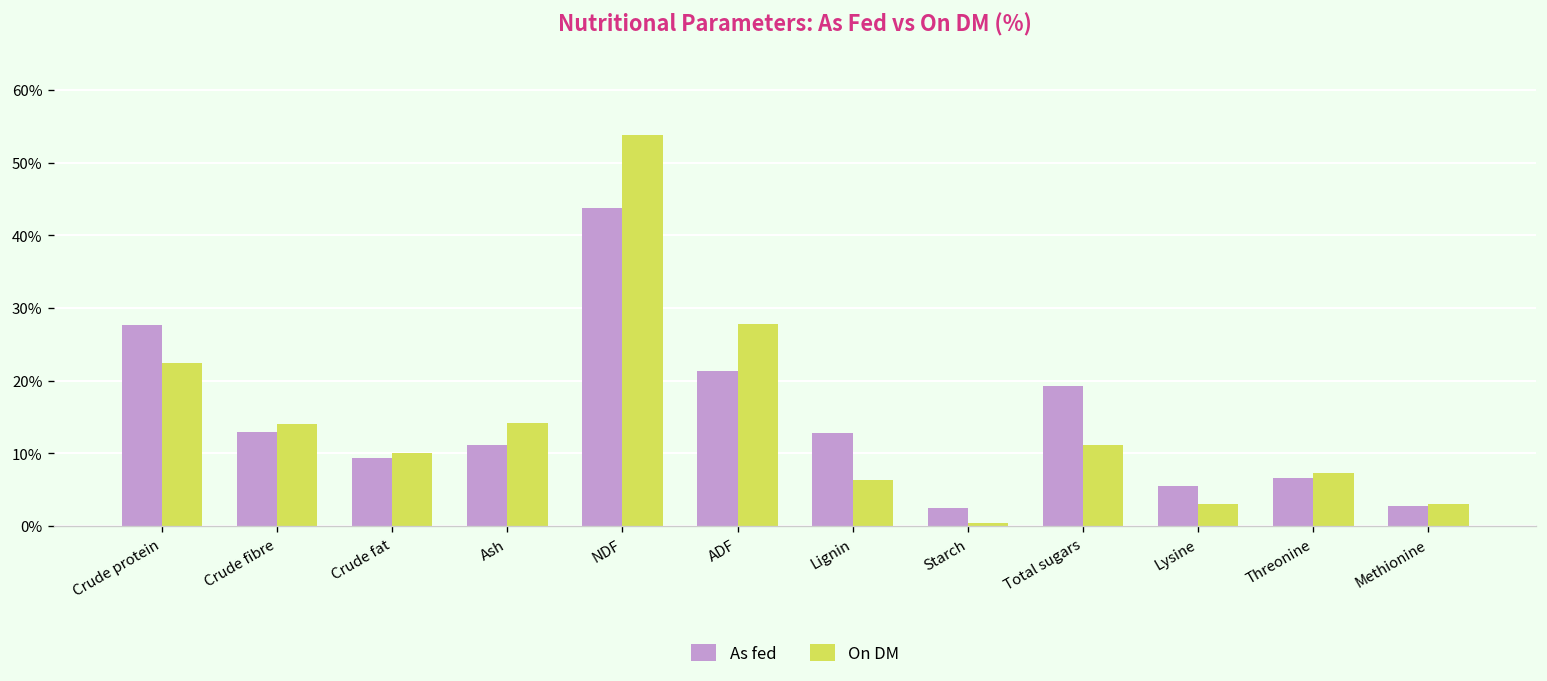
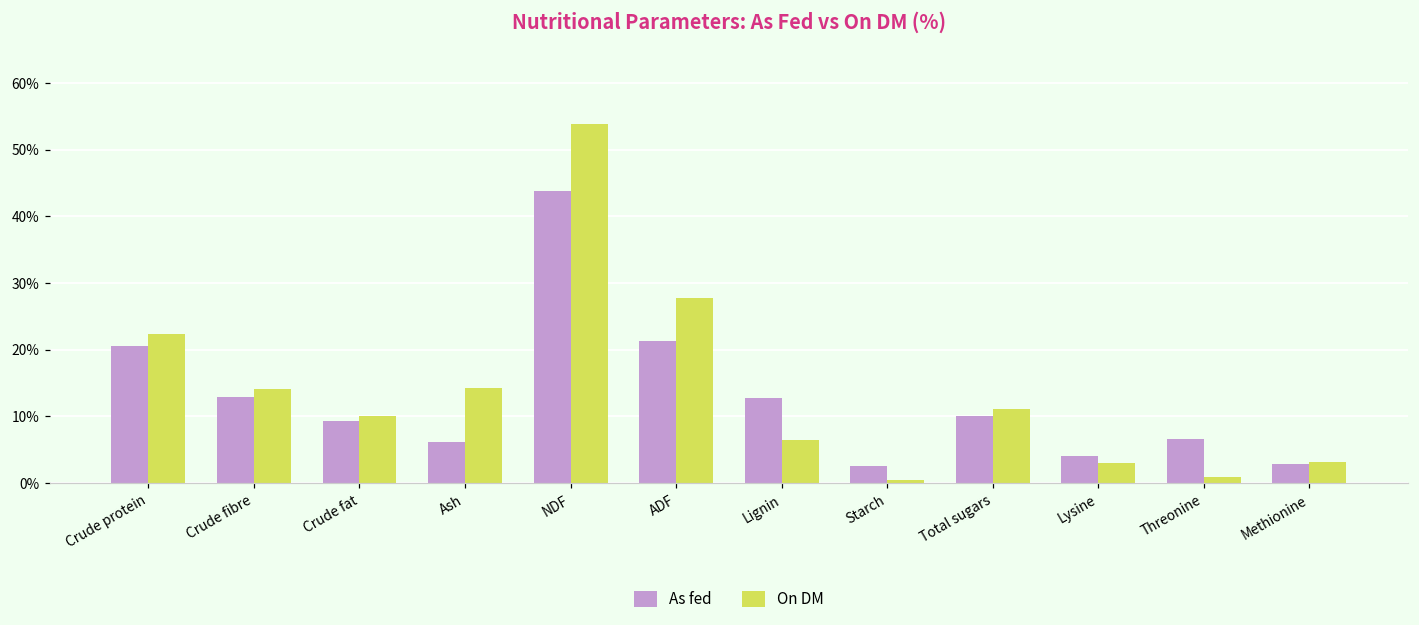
As fed, Crude protein: 28% -> 21%
As fed, Ash: 11% -> 6%
As fed, Total sugars: 19% -> 10%
As fed, Lysine: 6% -> 4%
On DM, Threonine: 7% -> 1%
